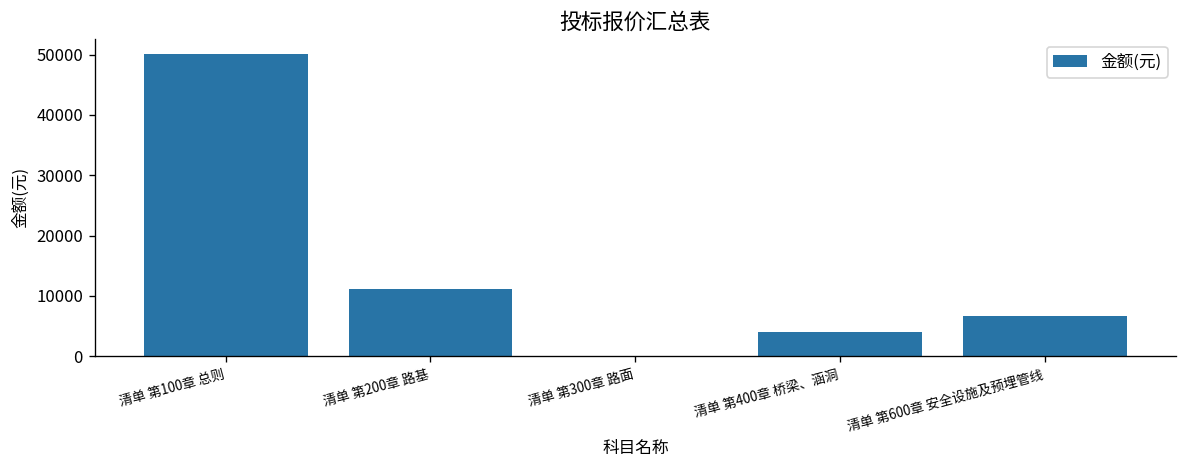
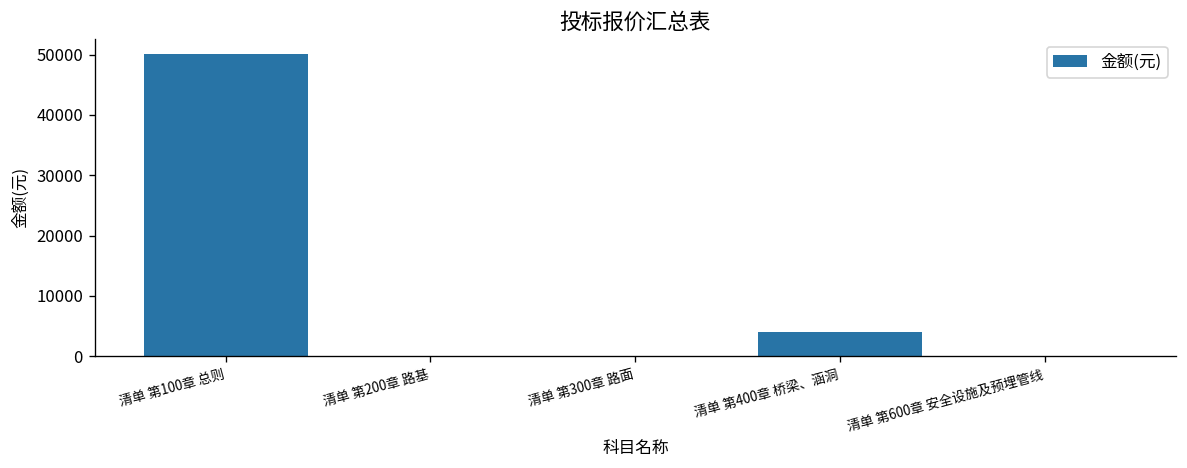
清单 第200章 路基: 11000 -> 0
清单 第600章 安全设施及预埋管线: 7000 -> 0
